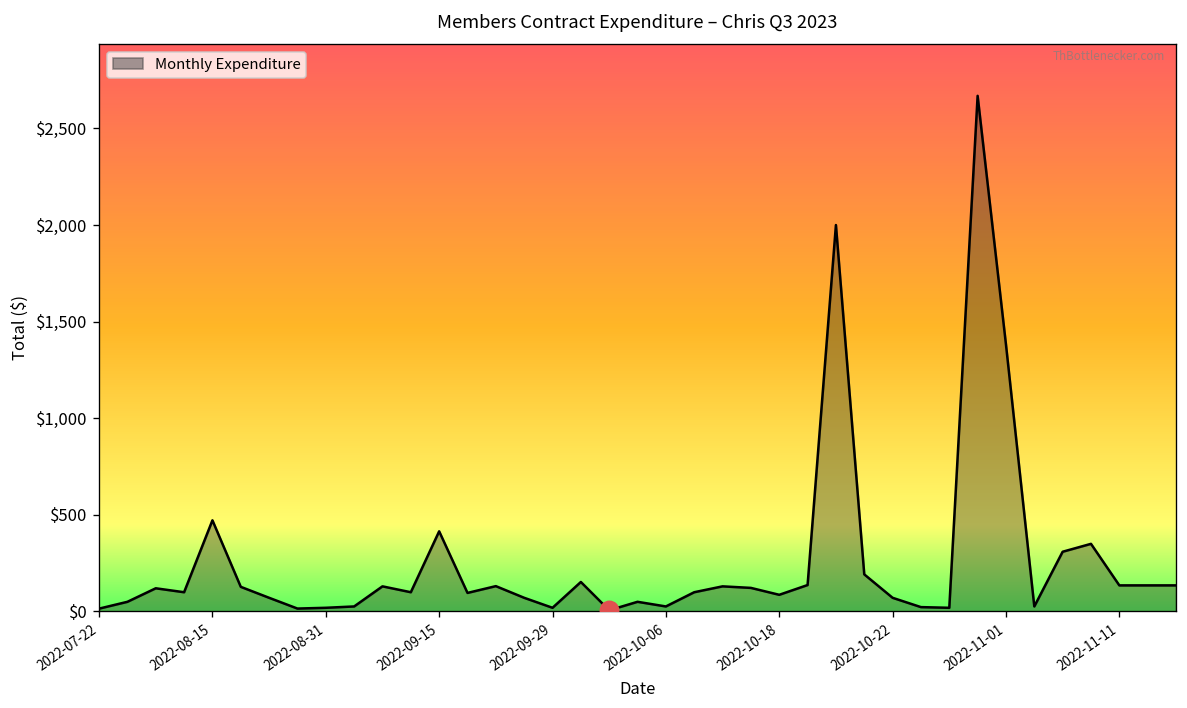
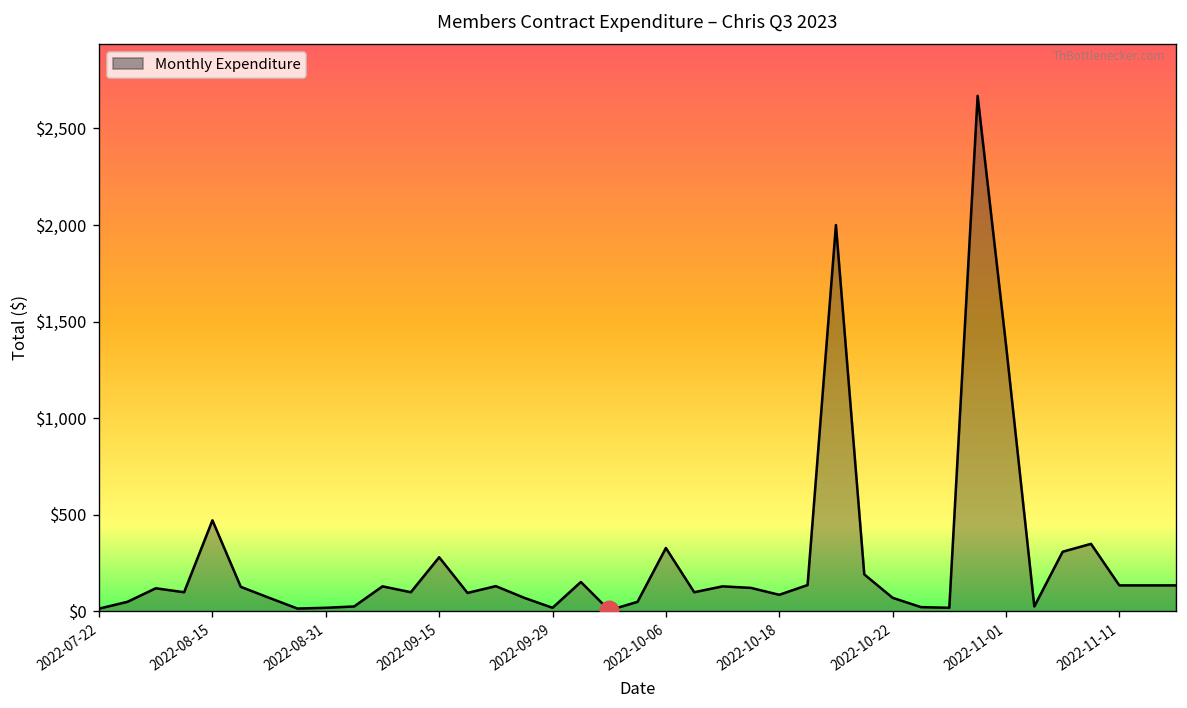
Monthly Expenditure, 2022-09-15: $410 -> $280
Monthly Expenditure, 2022-10-06: $30 -> $330
